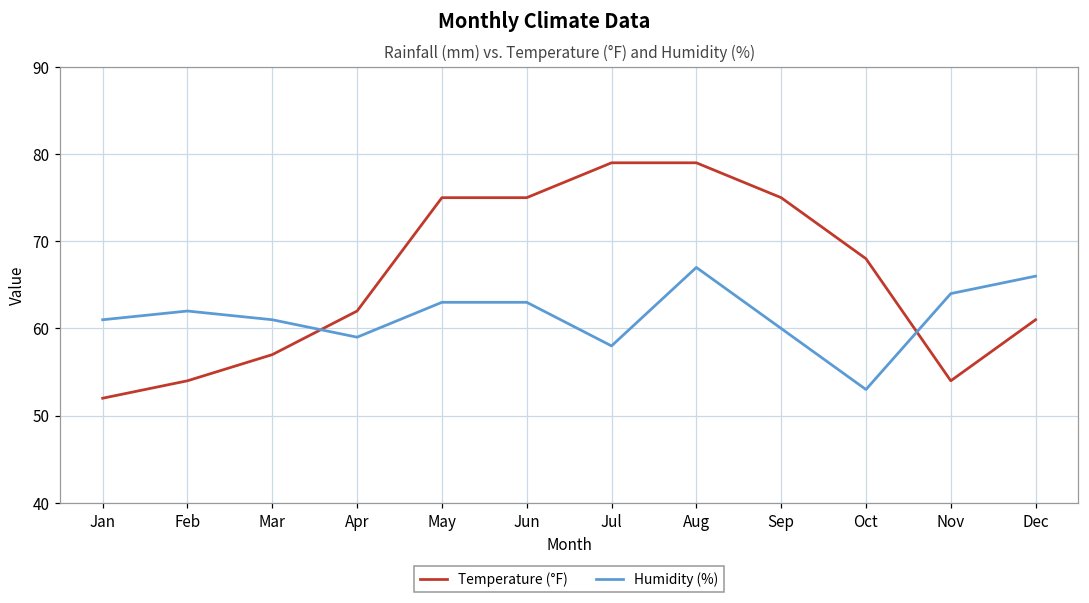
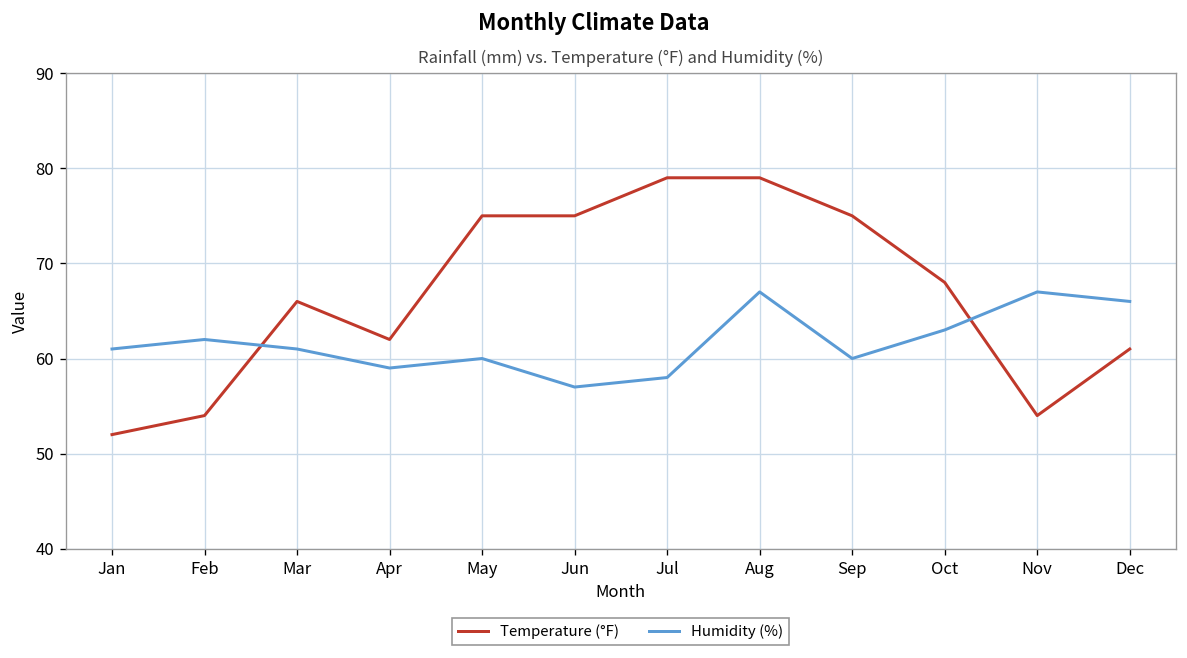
Temperature (°F), Mar: 57 -> 66
Humidity (%), May: 63 -> 60
Humidity (%), Jun: 63 -> 57
Humidity (%), Oct: 53 -> 63
Humidity (%), Nov: 64 -> 67
